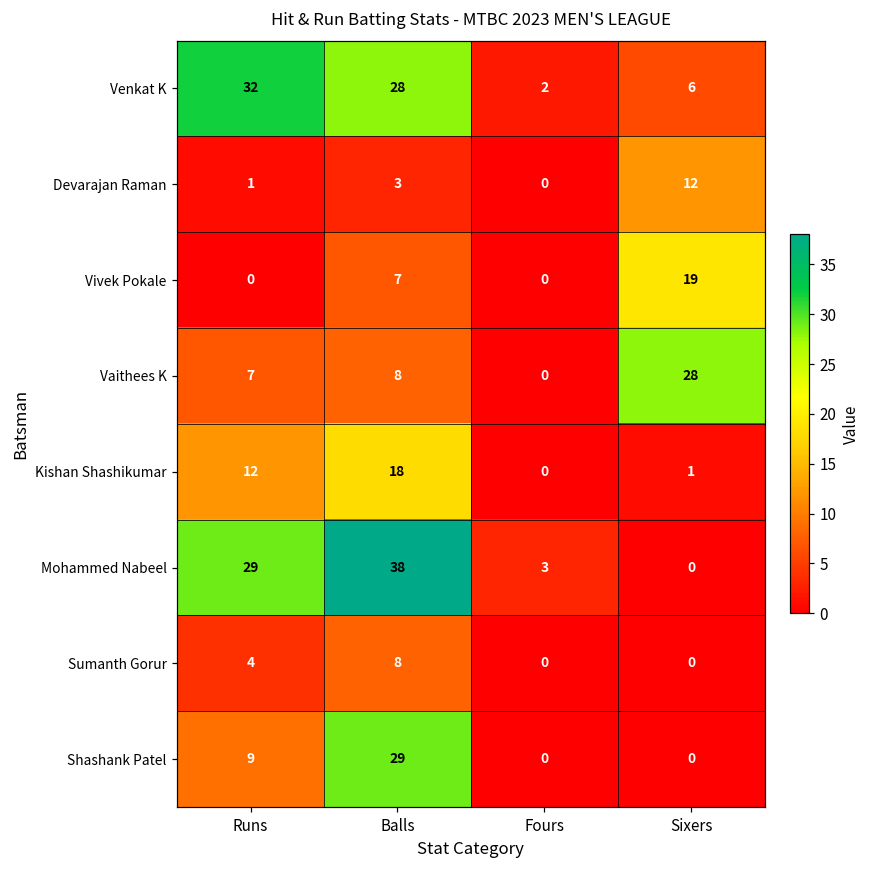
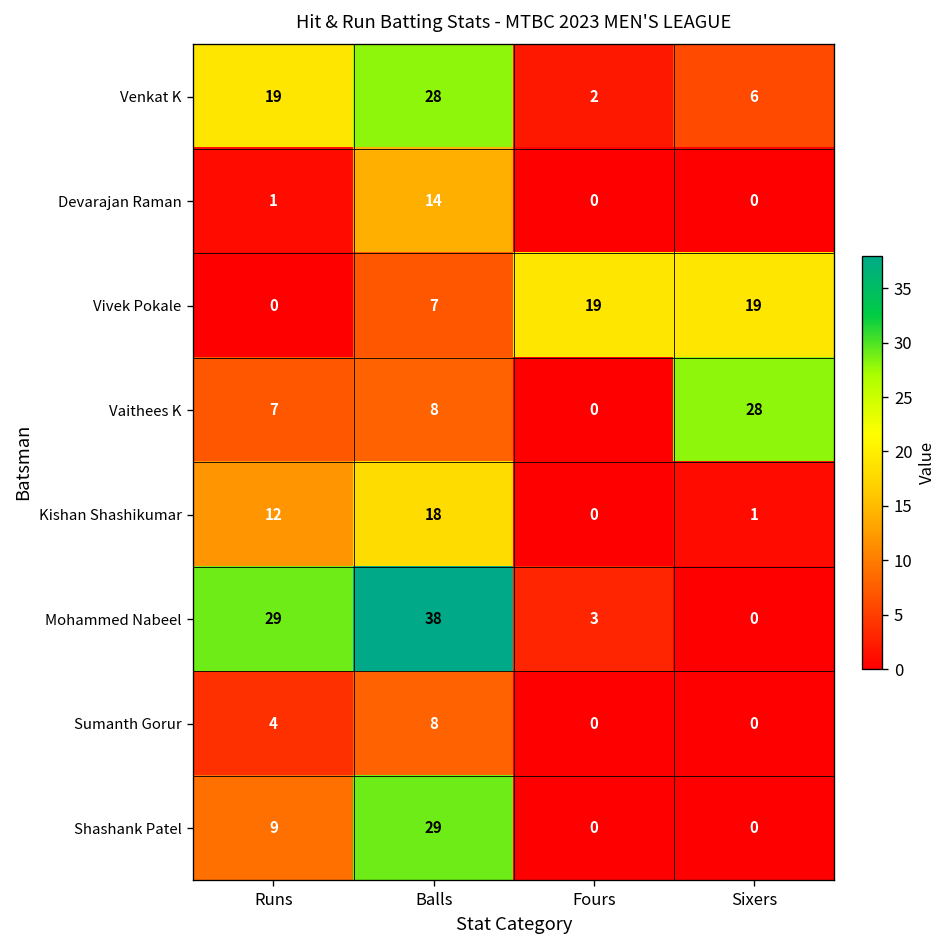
Venkat K, Runs: 32 -> 19
Devarajan Raman, Balls: 3 -> 14
Devarajan Raman, Sixers: 12 -> 0
Vivek Pokale, Fours: 0 -> 19
